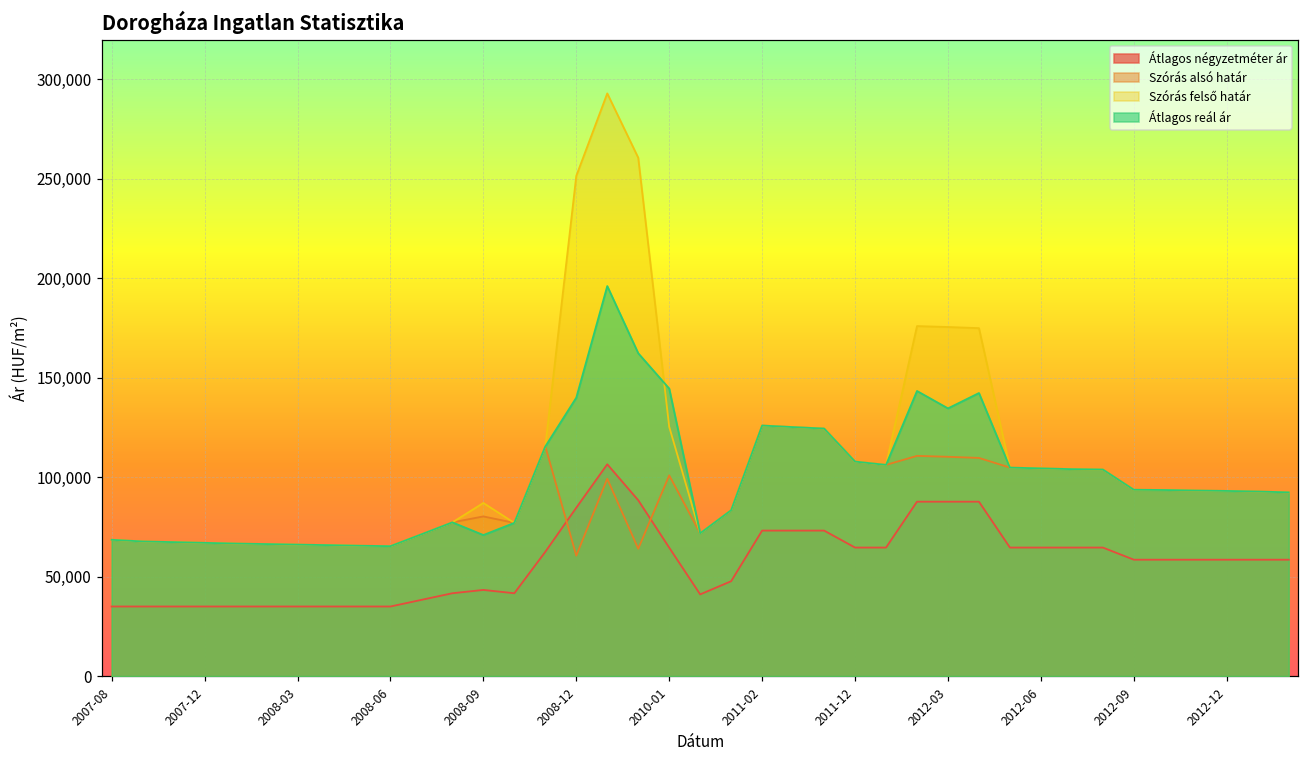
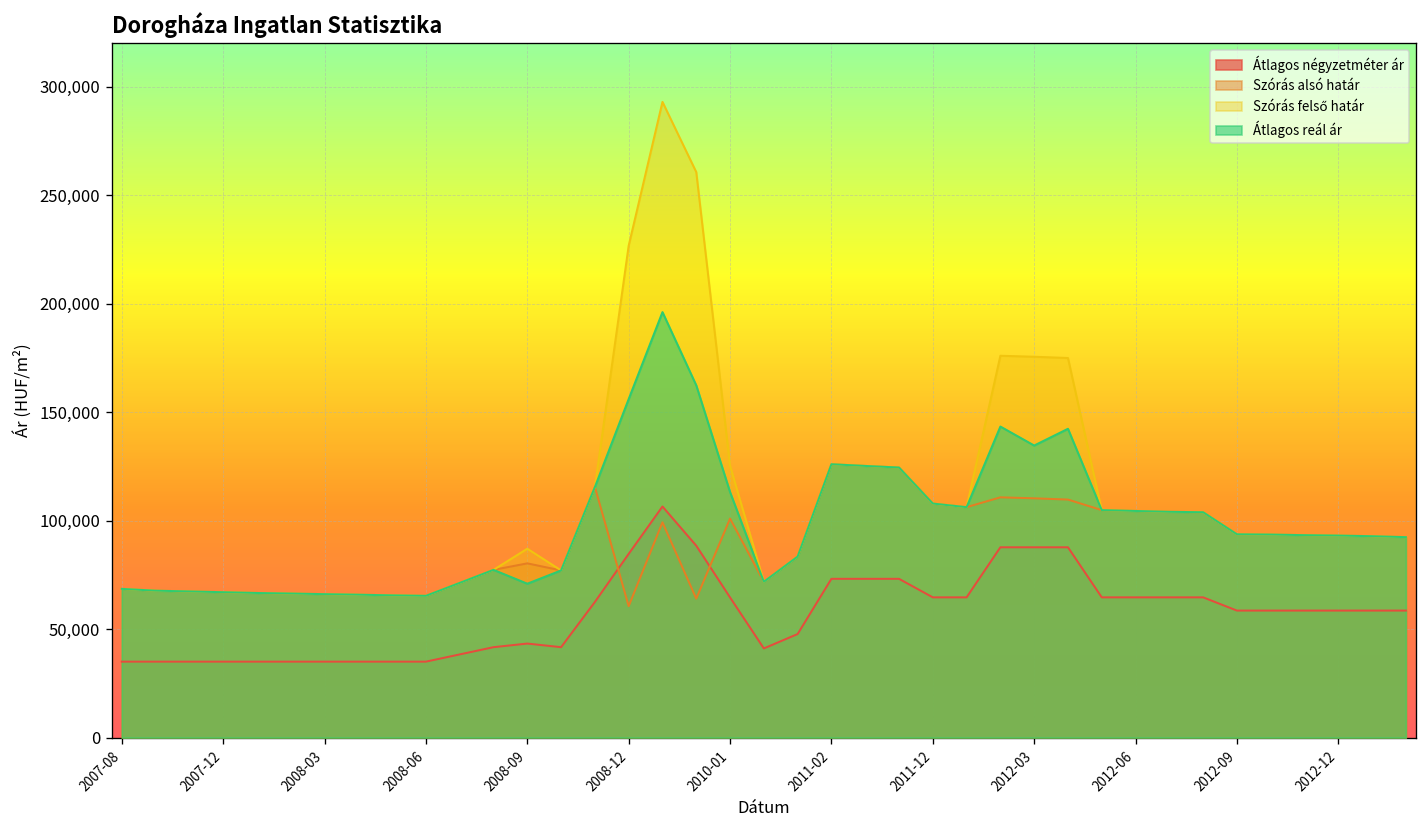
Szórás felső határ, 2008-12: 251,000 -> 227,000
Átlagos reál ár, 2008-12: 140,000 -> 156,000
Átlagos reál ár, 2010-01: 145,000 -> 113,000
